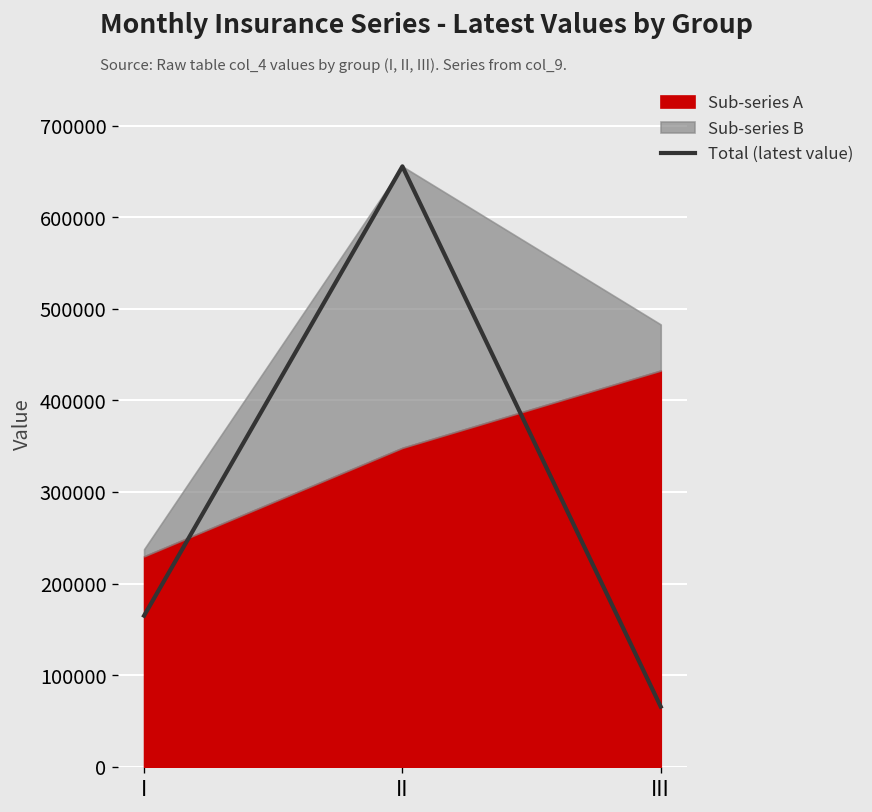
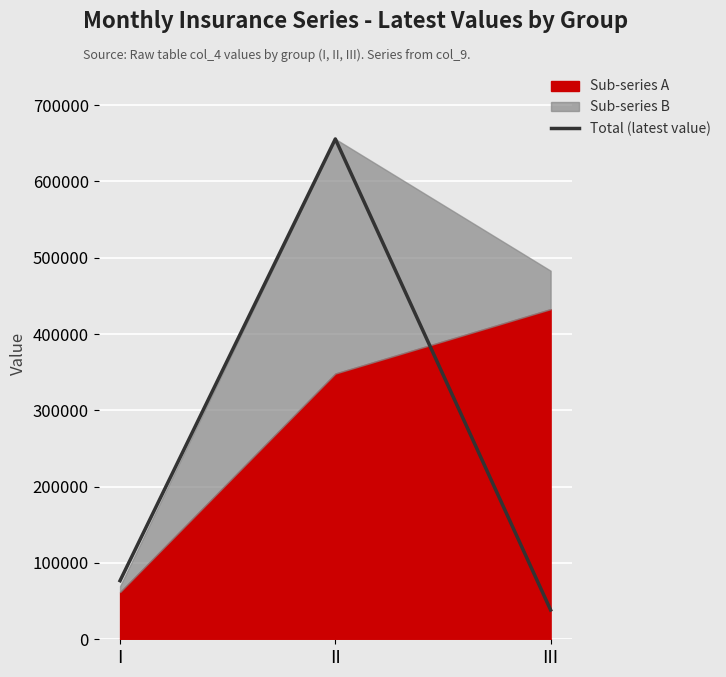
Total (latest value), I: 160000 -> 80000
Sub-series A, I: 230000 -> 60000
Total (latest value), III: 70000 -> 40000
